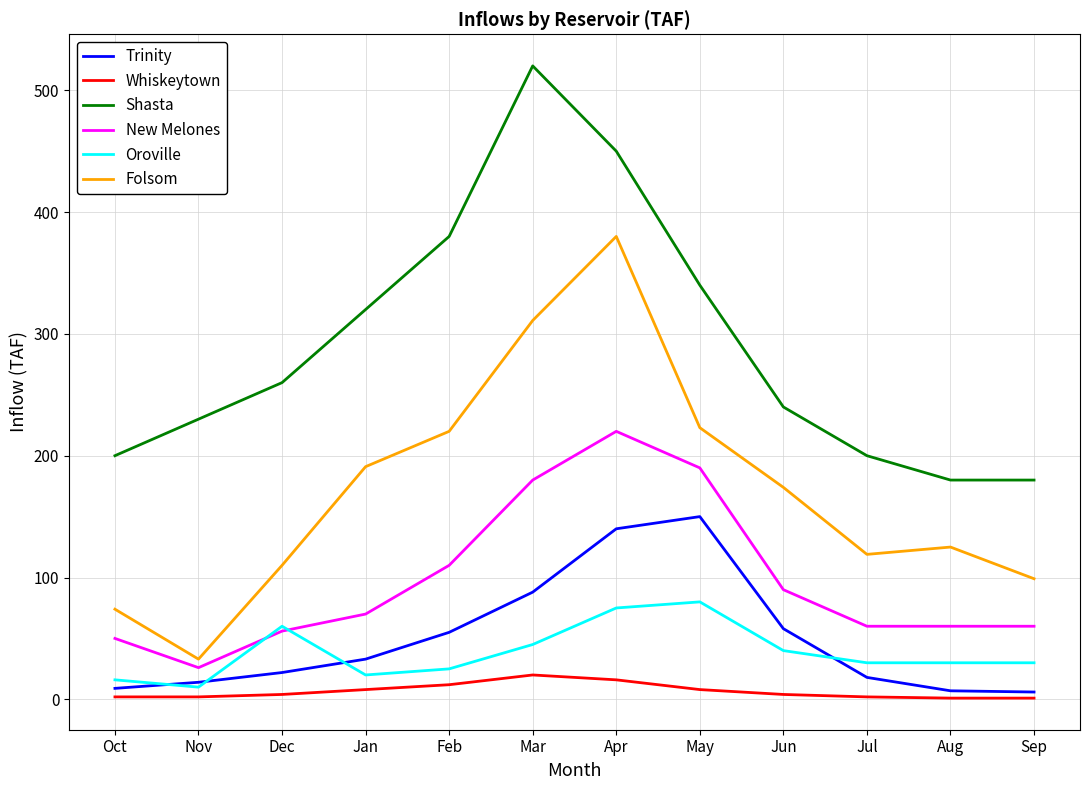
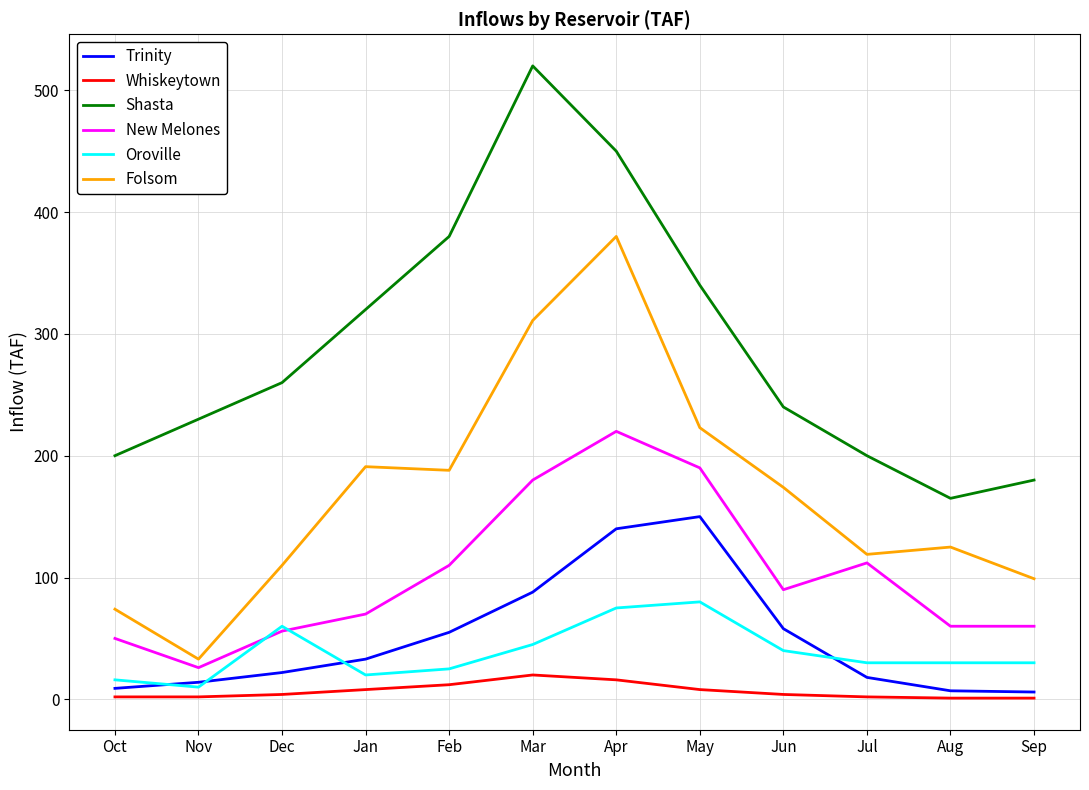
Folsom, Feb: 220 -> 188
New Melones, Jul: 60 -> 112
Shasta, Aug: 180 -> 165
